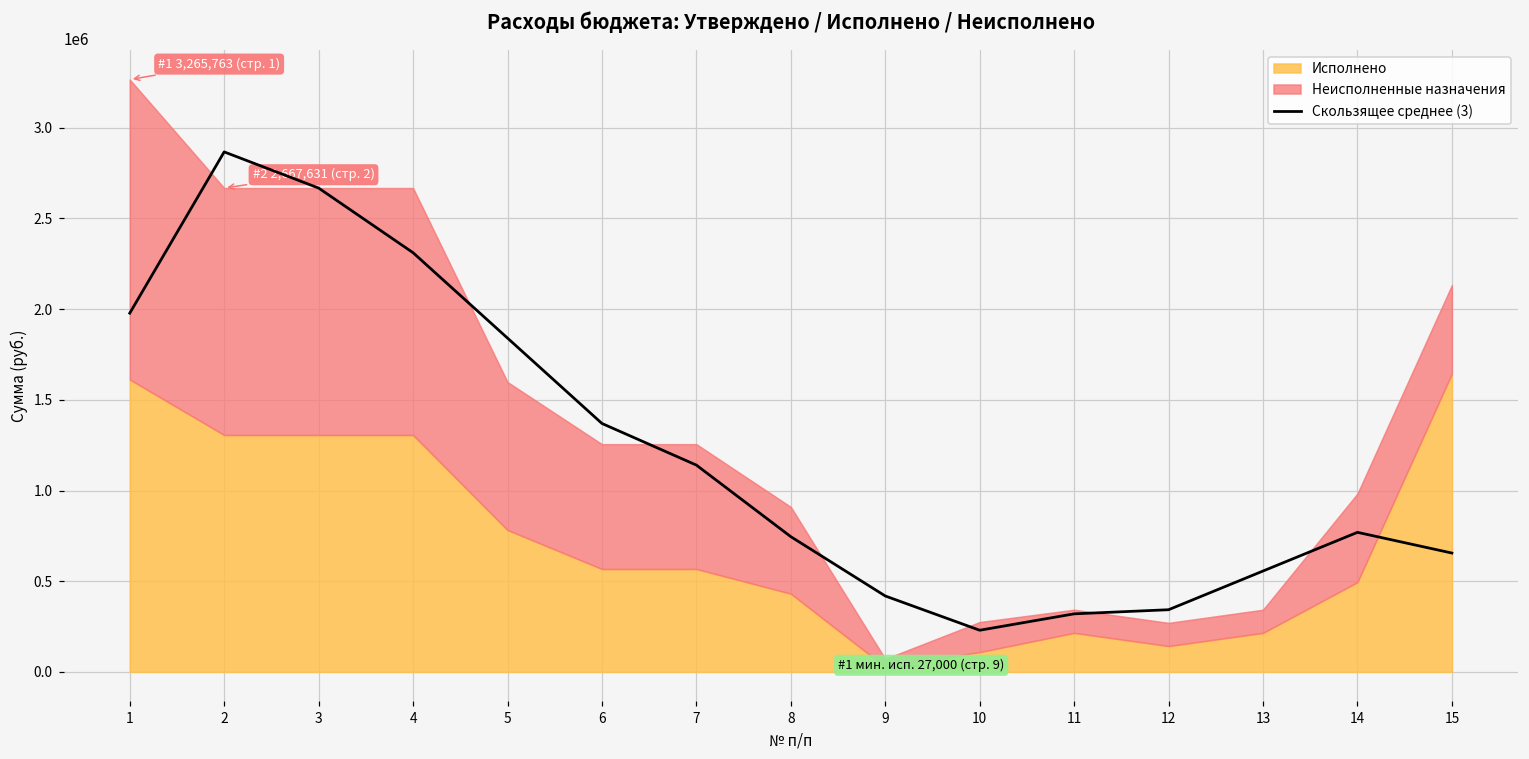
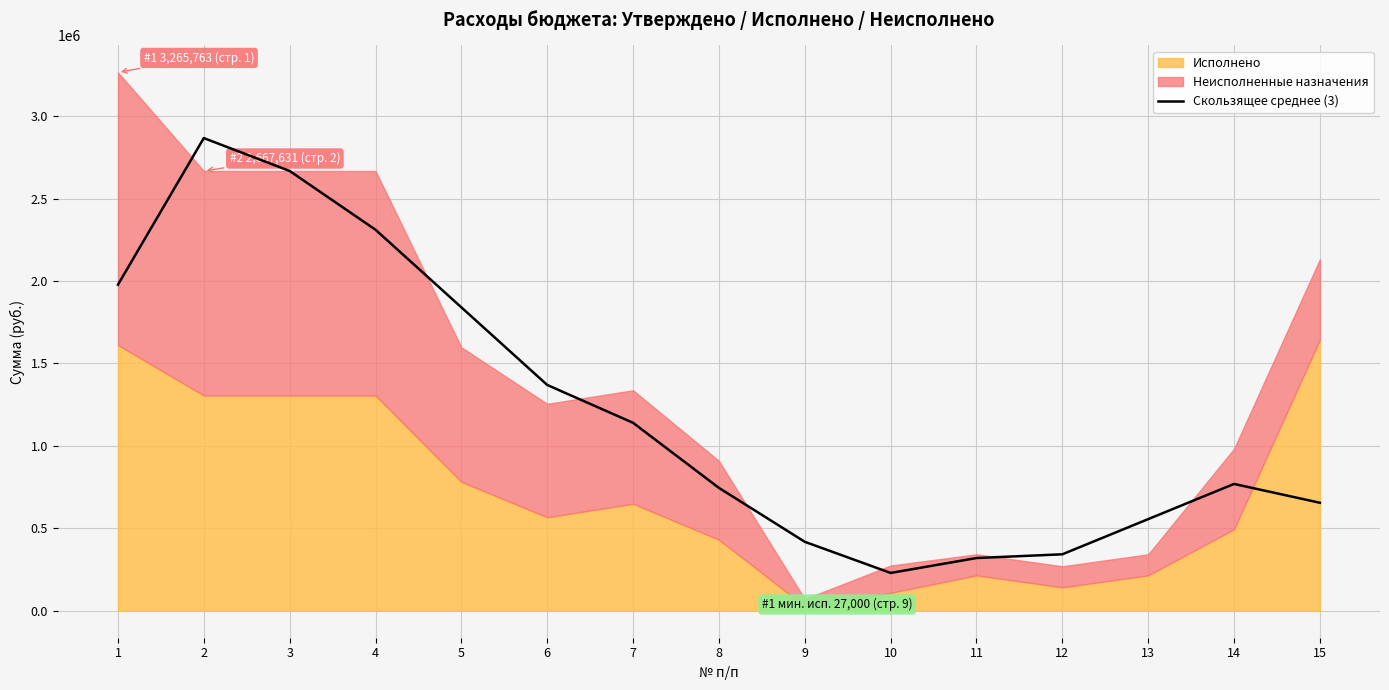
Исполнено, 7: 570000 -> 650000
